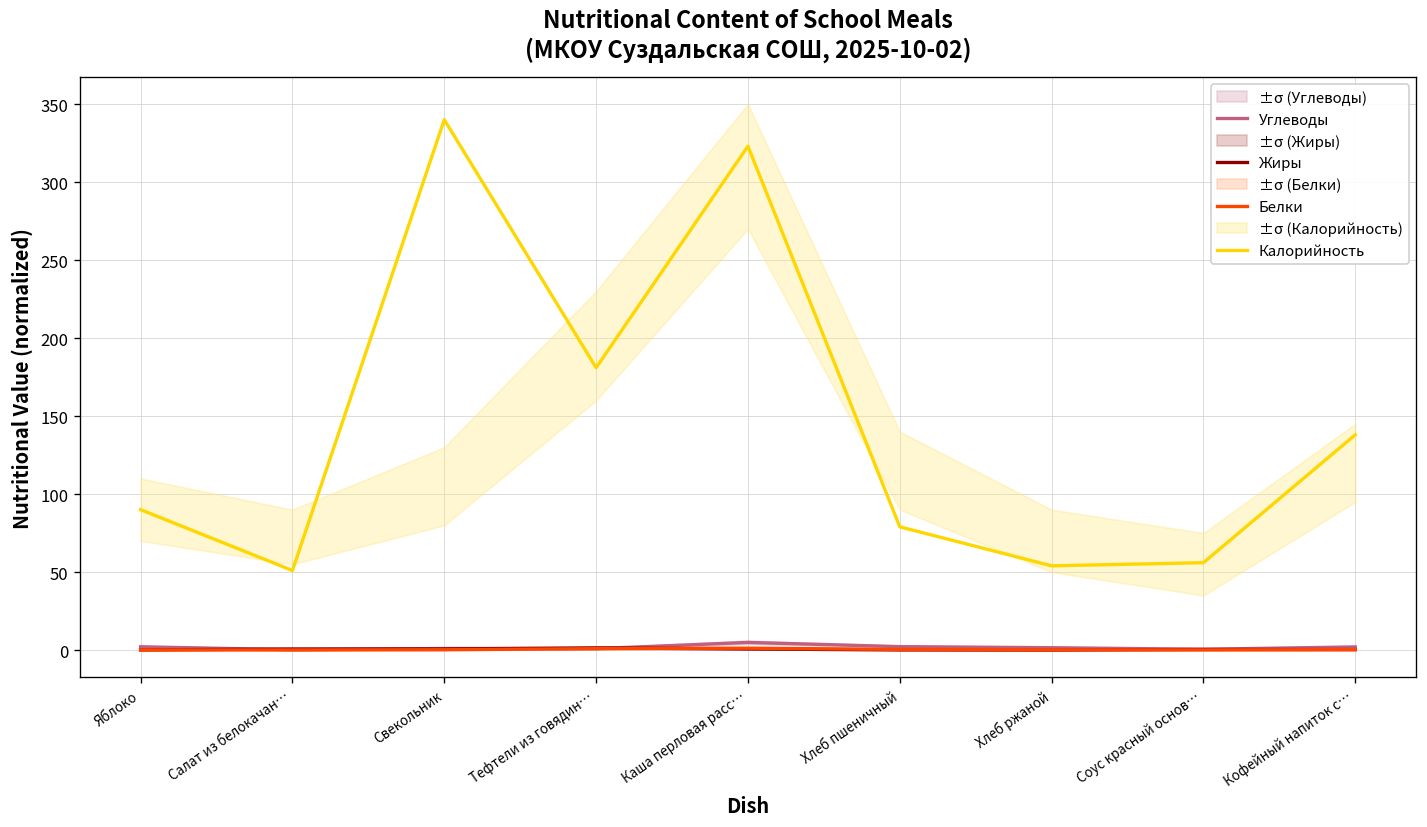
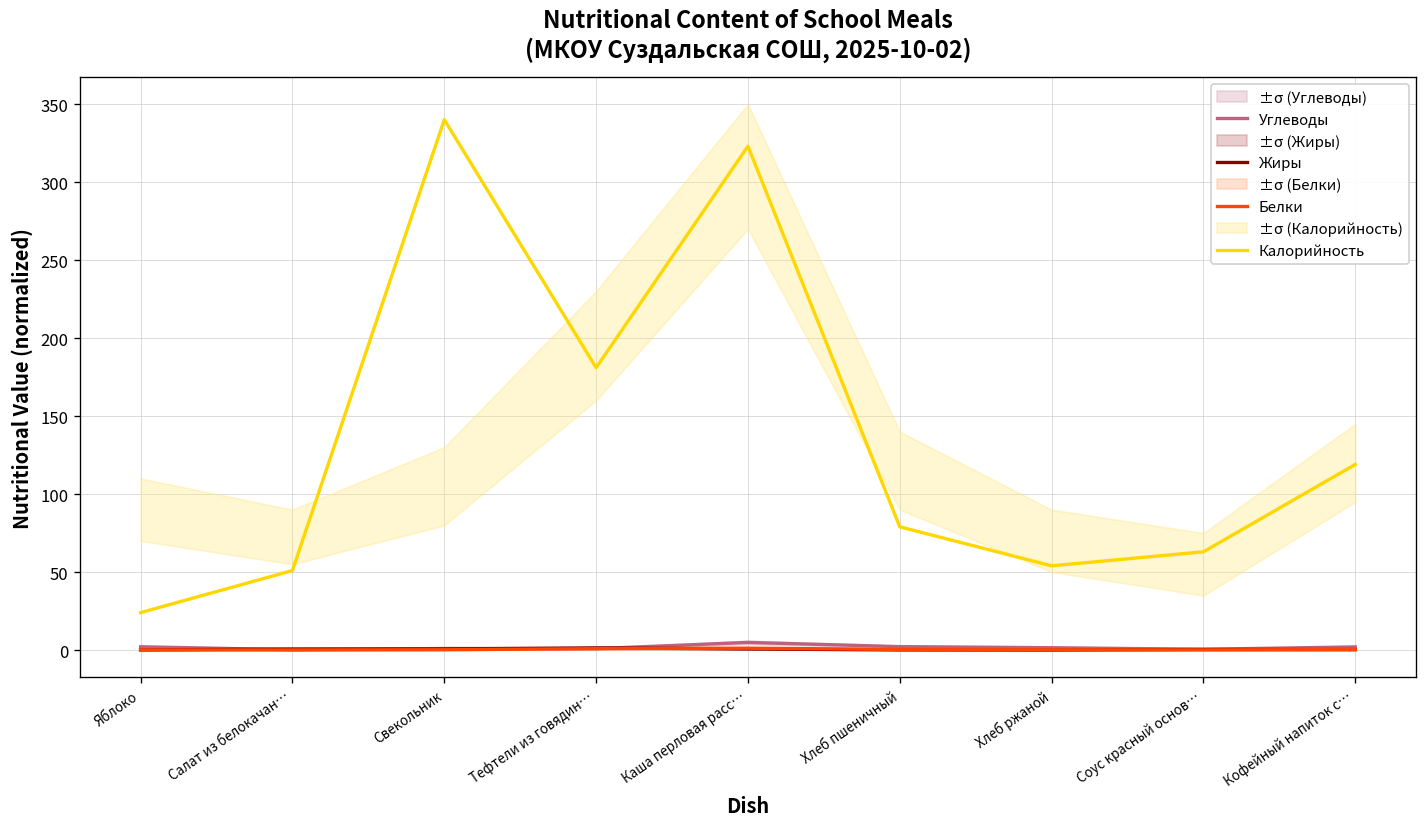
Калорийность, Яблоко: 90 -> 24
Калорийность, Соус красный основ…: 56 -> 63
Калорийность, Кофейный напиток с…: 138 -> 119
